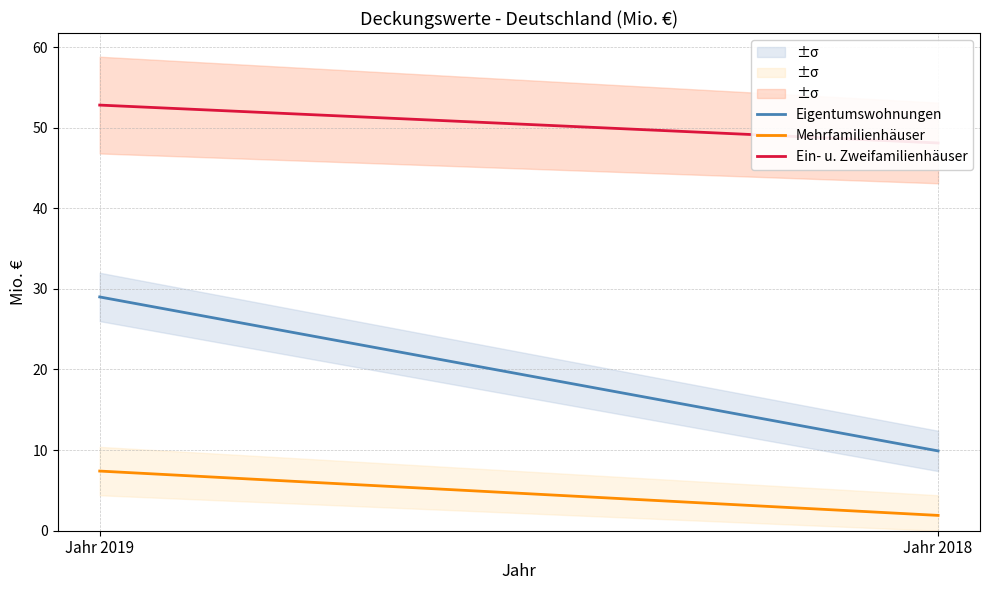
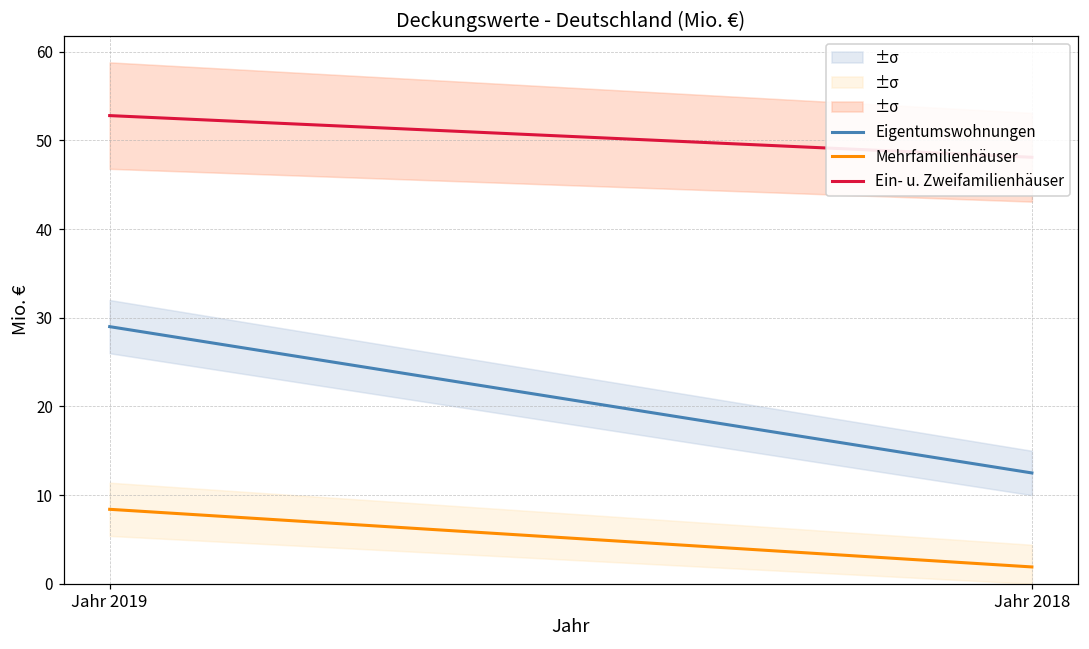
Mehrfamilienhäuser, Jahr 2019: 7 -> 8
Eigentumswohnungen, Jahr 2018: 10 -> 13
